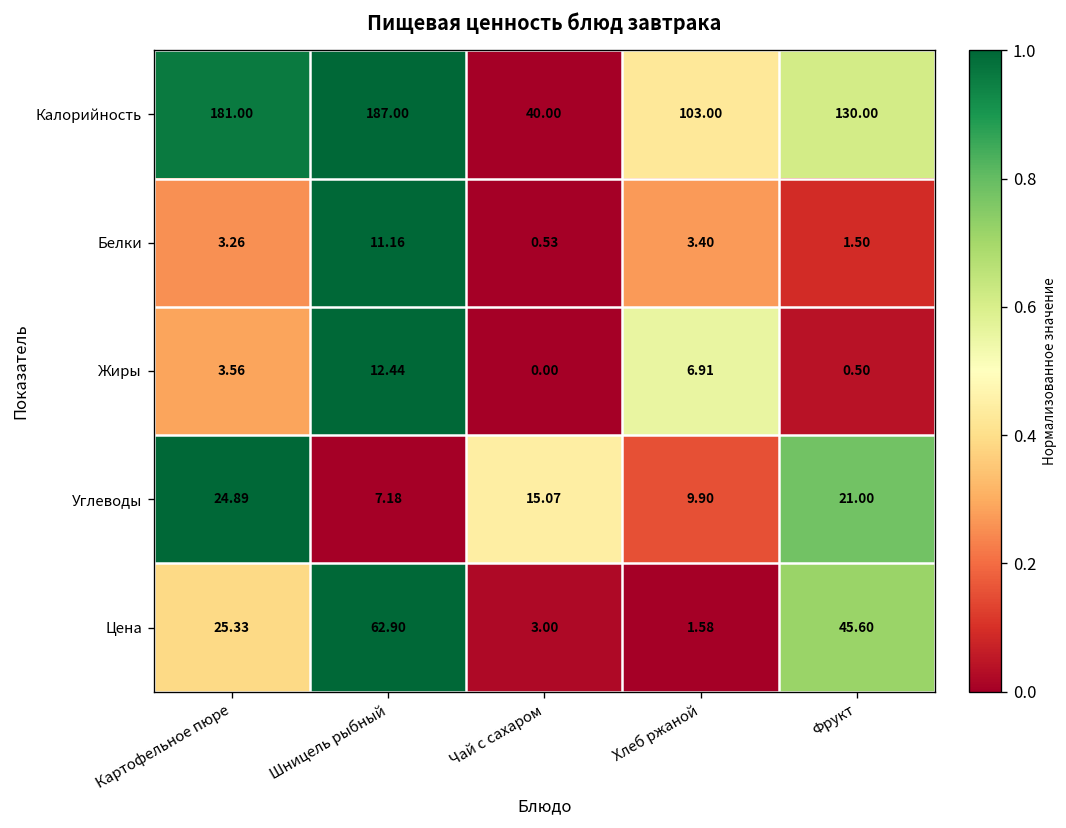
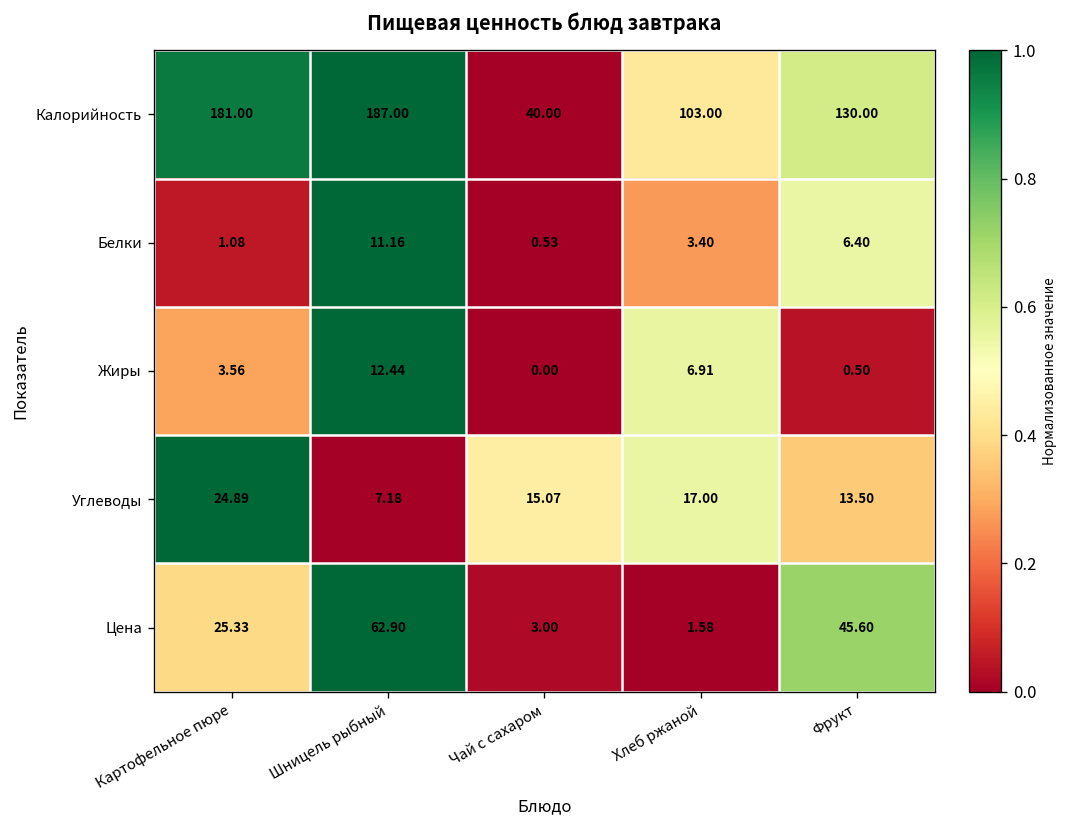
Белки, Картофельное пюре: 3.26 -> 1.08
Белки, Фрукт: 1.50 -> 6.40
Углеводы, Хлеб ржаной: 9.90 -> 17.00
Углеводы, Фрукт: 21.00 -> 13.50
